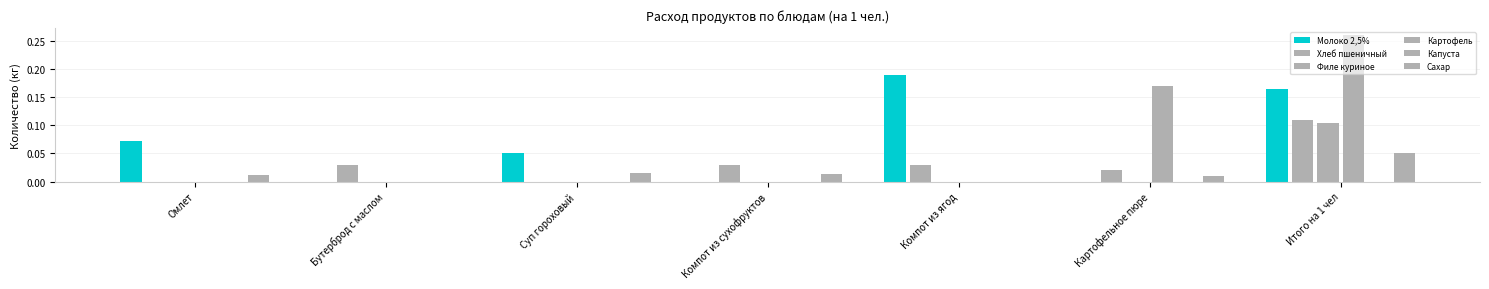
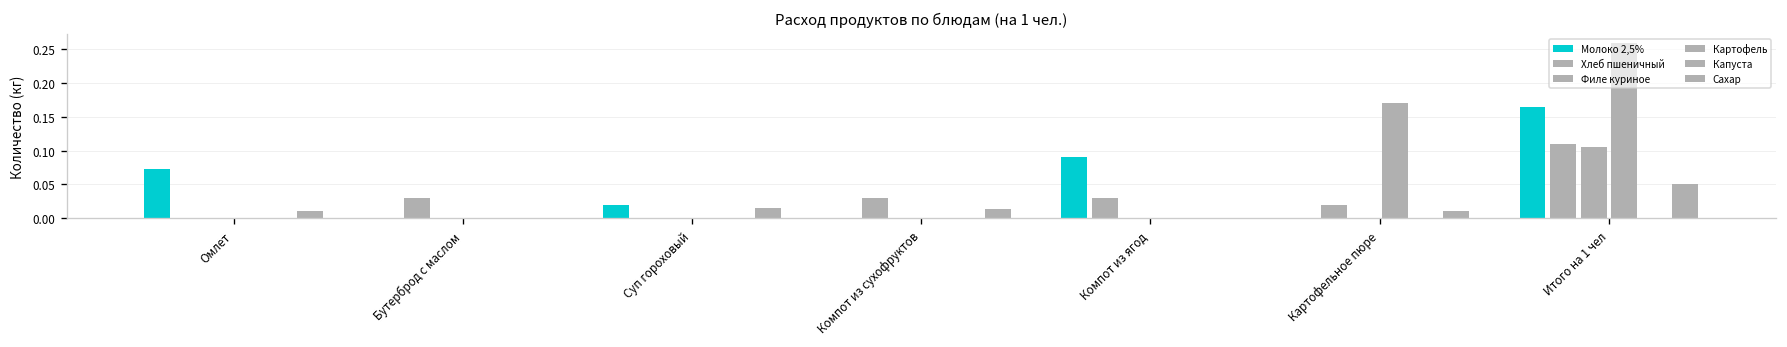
Молоко 2,5%, Суп гороховый: 0.05 -> 0.02
Молоко 2,5%, Компот из ягод: 0.19 -> 0.09
